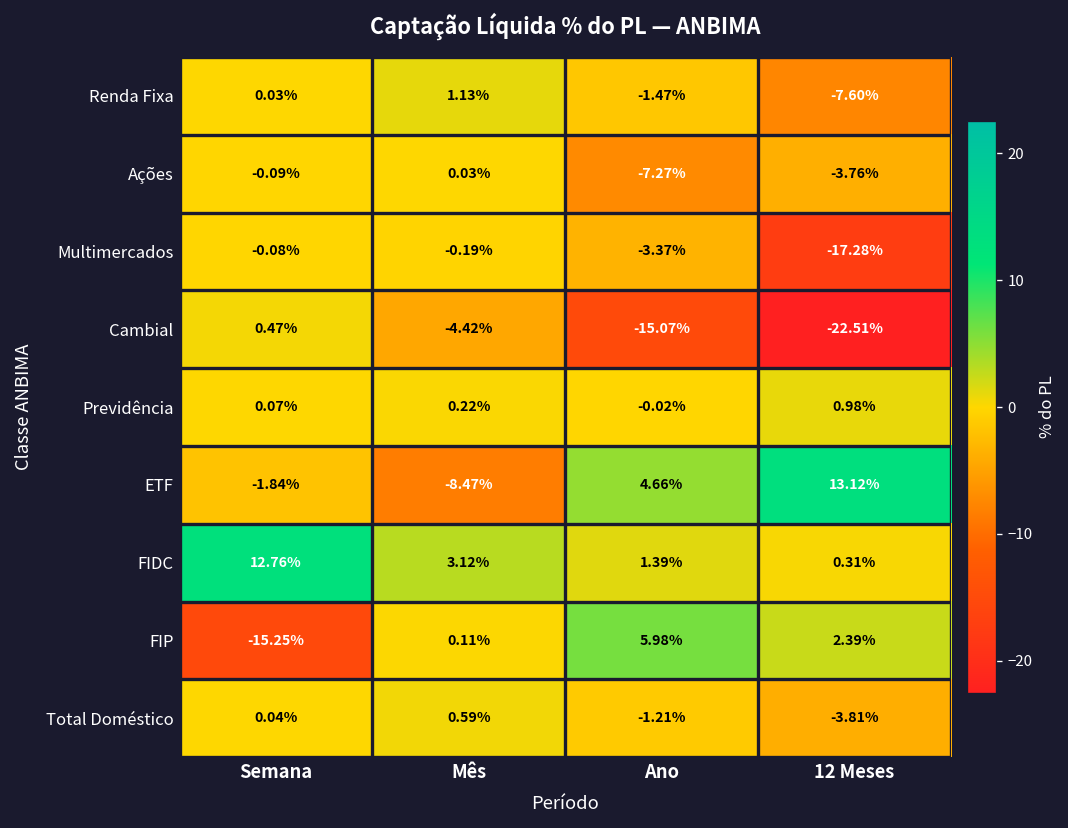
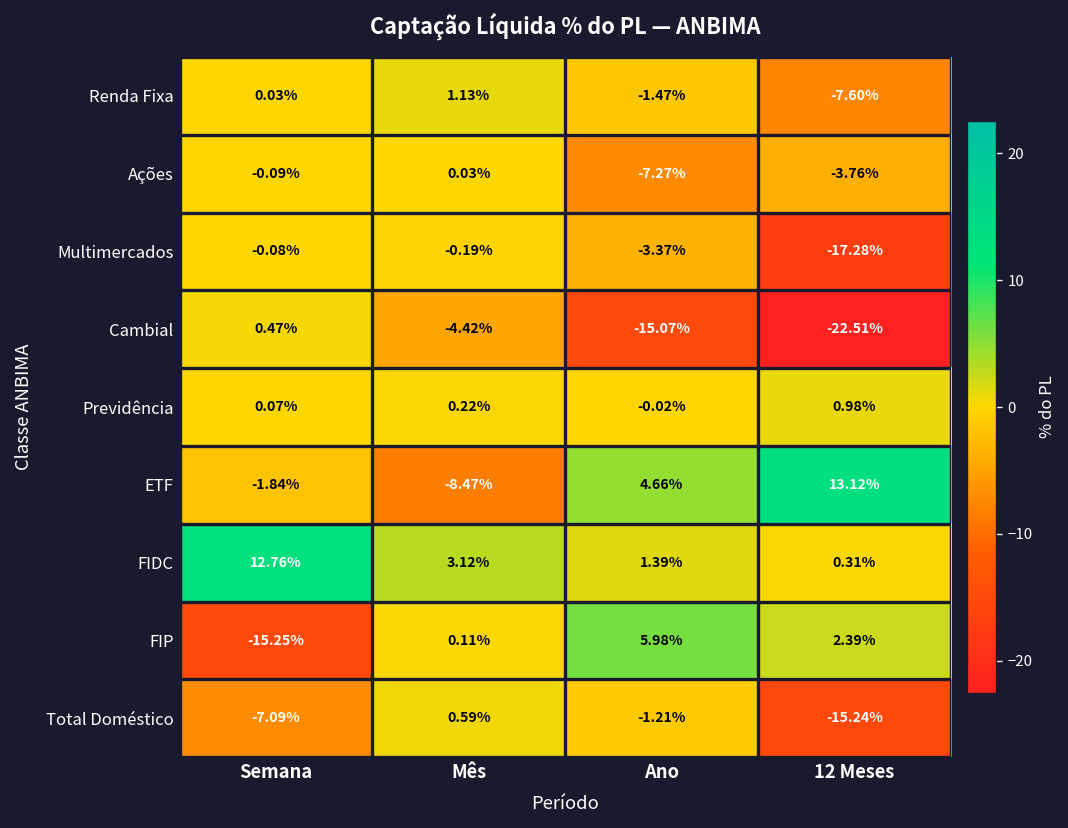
Total Doméstico, Semana: 0.04% -> -7.09%
Total Doméstico, 12 Meses: -3.81% -> -15.24%
